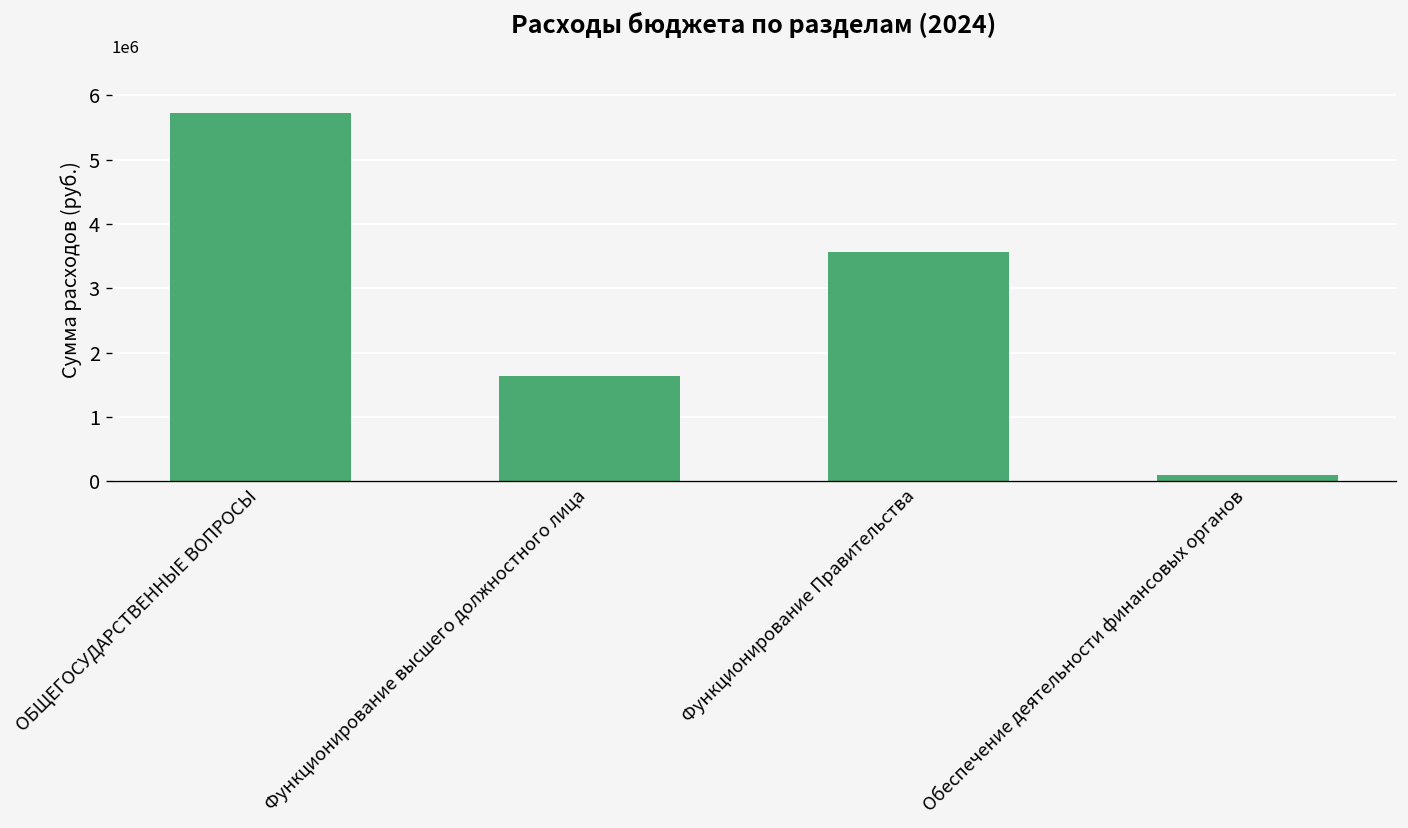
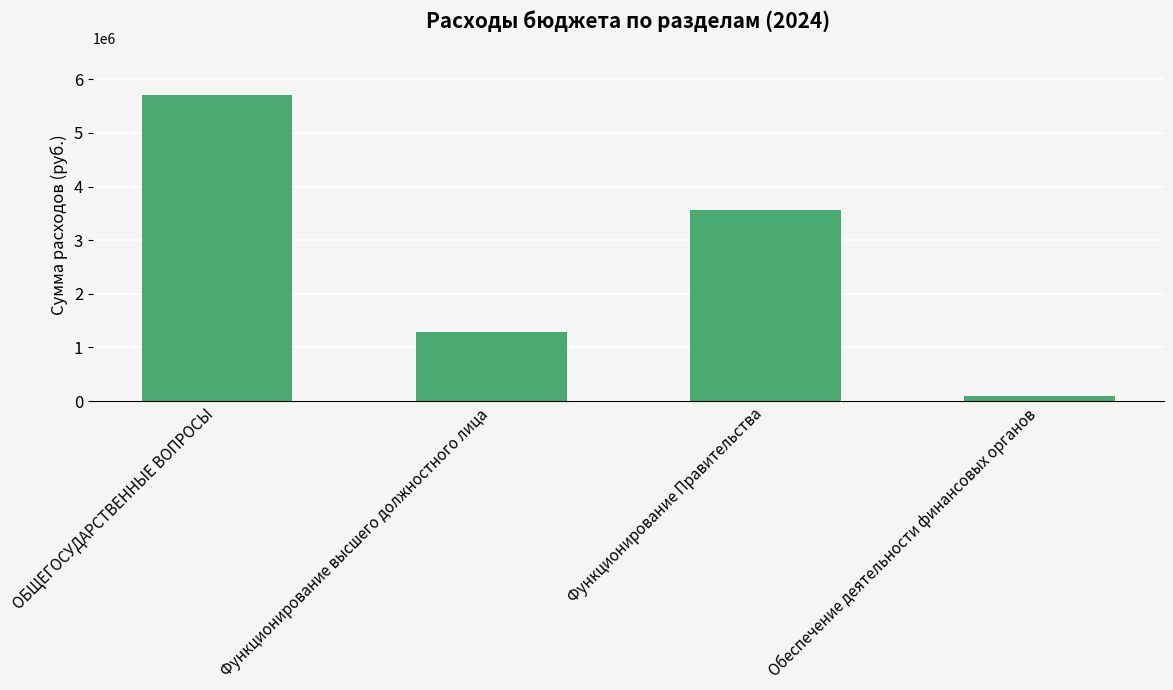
Функционирование высшего должностного лица: 1600000 -> 1300000
